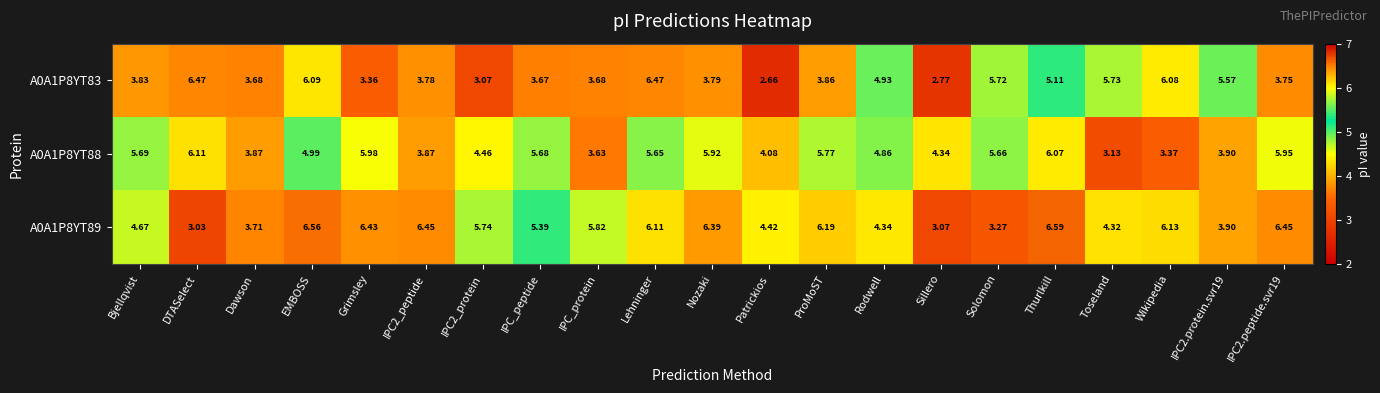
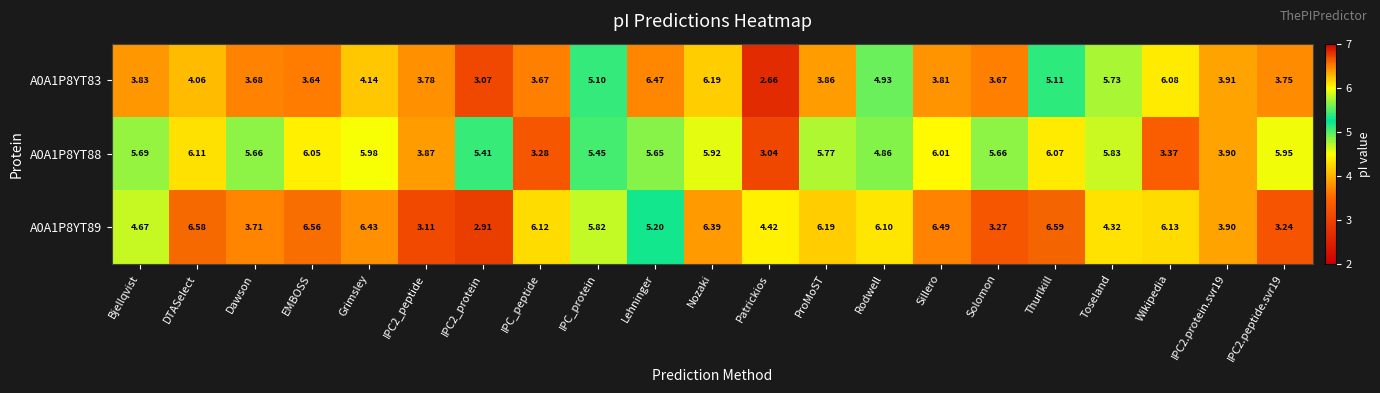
A0A1P8YT83, DTASelect: 6.47 -> 4.06
A0A1P8YT83, EMBOSS: 6.09 -> 3.64
A0A1P8YT83, Grimsley: 3.36 -> 4.14
A0A1P8YT83, IPC_protein: 3.68 -> 5.10
A0A1P8YT83, Nozaki: 3.79 -> 6.19
A0A1P8YT83, Sillero: 2.77 -> 3.81
A0A1P8YT83, Solomon: 5.72 -> 3.67
A0A1P8YT83, IPC2.protein.svr19: 5.57 -> 3.91
A0A1P8YT88, Dawson: 3.87 -> 5.66
A0A1P8YT88, EMBOSS: 4.99 -> 6.05
A0A1P8YT88, IPC2_protein: 4.46 -> 5.41
A0A1P8YT88, IPC_peptide: 5.68 -> 3.28
A0A1P8YT88, IPC_protein: 3.63 -> 5.45
A0A1P8YT88, Patrickios: 4.08 -> 3.04
A0A1P8YT88, Sillero: 4.34 -> 6.01
A0A1P8YT88, Toseland: 3.13 -> 5.83
A0A1P8YT89, DTASelect: 3.03 -> 6.58
A0A1P8YT89, IPC2_peptide: 6.45 -> 3.11
A0A1P8YT89, IPC2_protein: 5.74 -> 2.91
A0A1P8YT89, IPC_peptide: 5.39 -> 6.12
A0A1P8YT89, Lehninger: 6.11 -> 5.20
A0A1P8YT89, Rodwell: 4.34 -> 6.10
A0A1P8YT89, Sillero: 3.07 -> 6.49
A0A1P8YT89, IPC2.peptide.svr19: 6.45 -> 3.24
